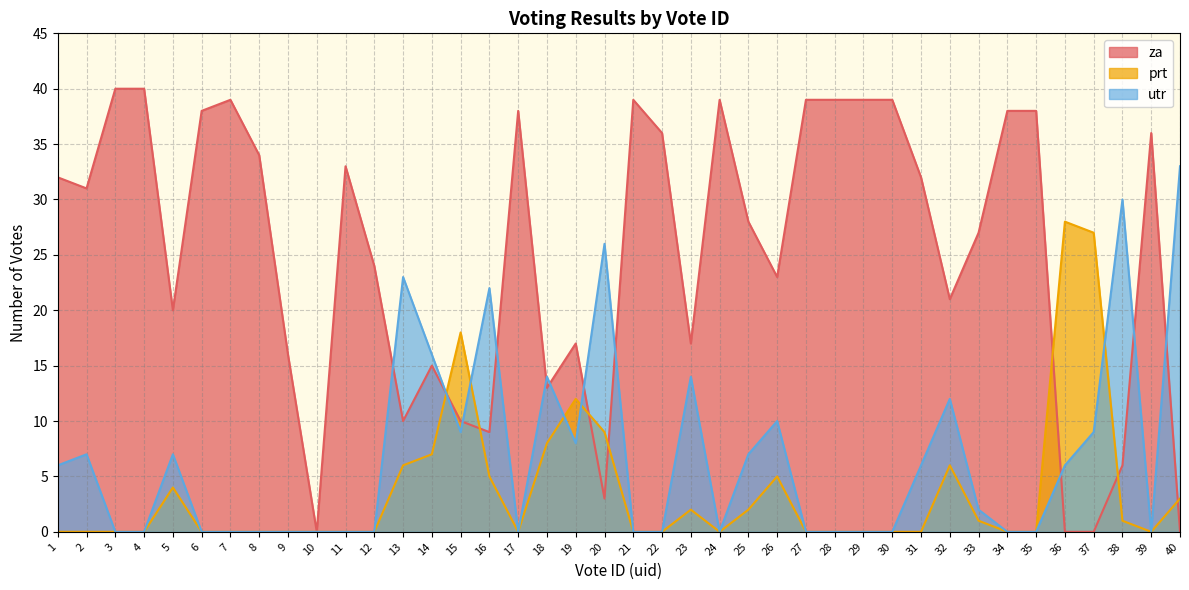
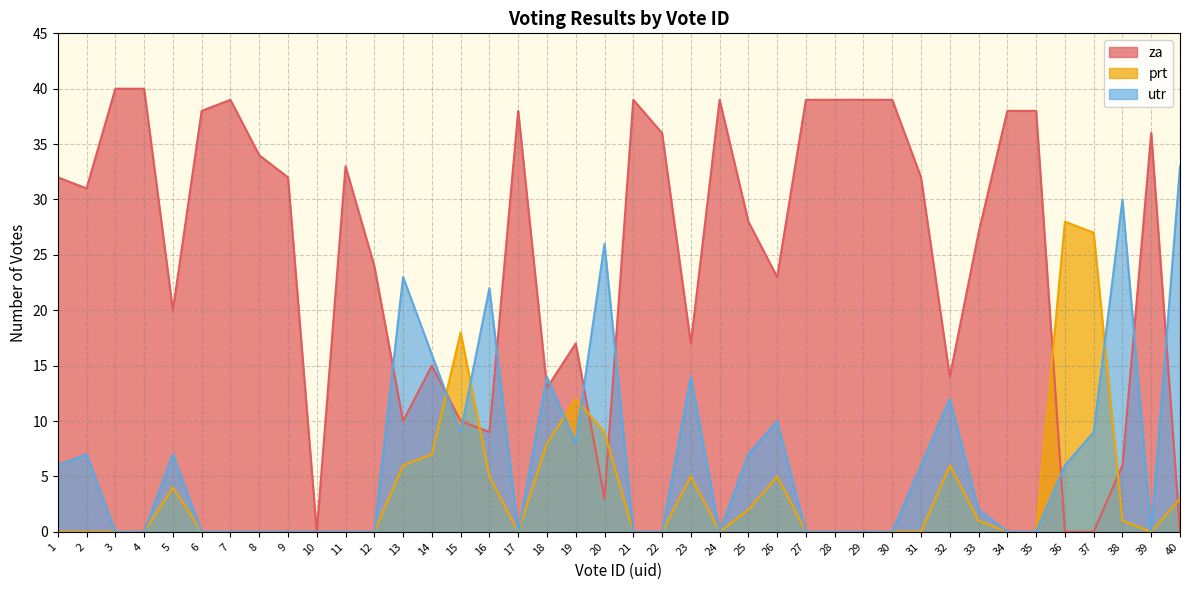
za, 9: 16 -> 32
prt, 23: 2 -> 5
za, 32: 21 -> 14
